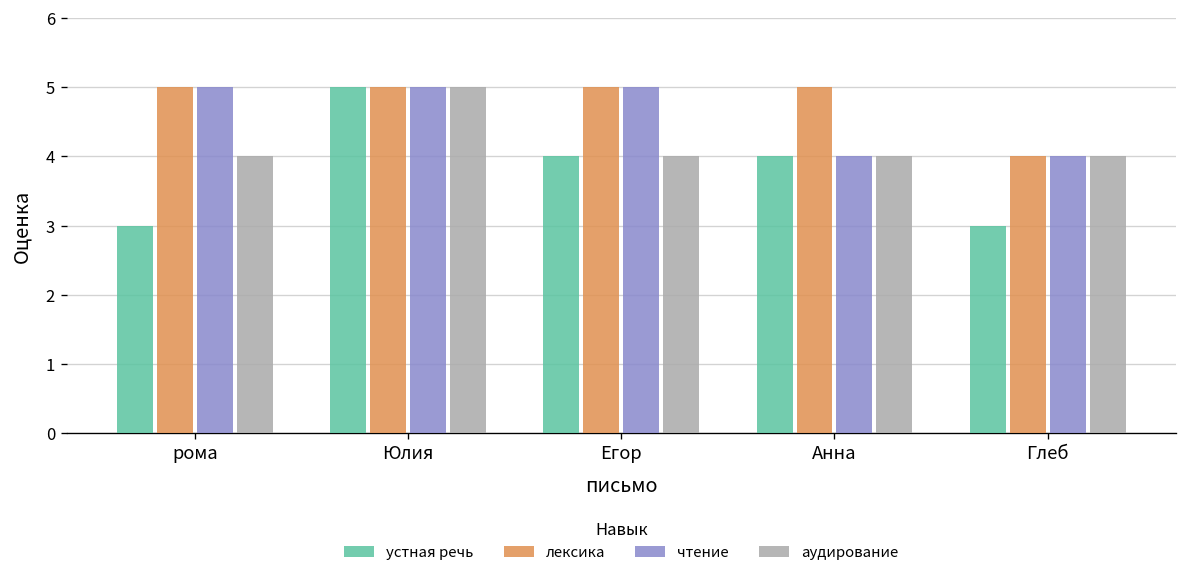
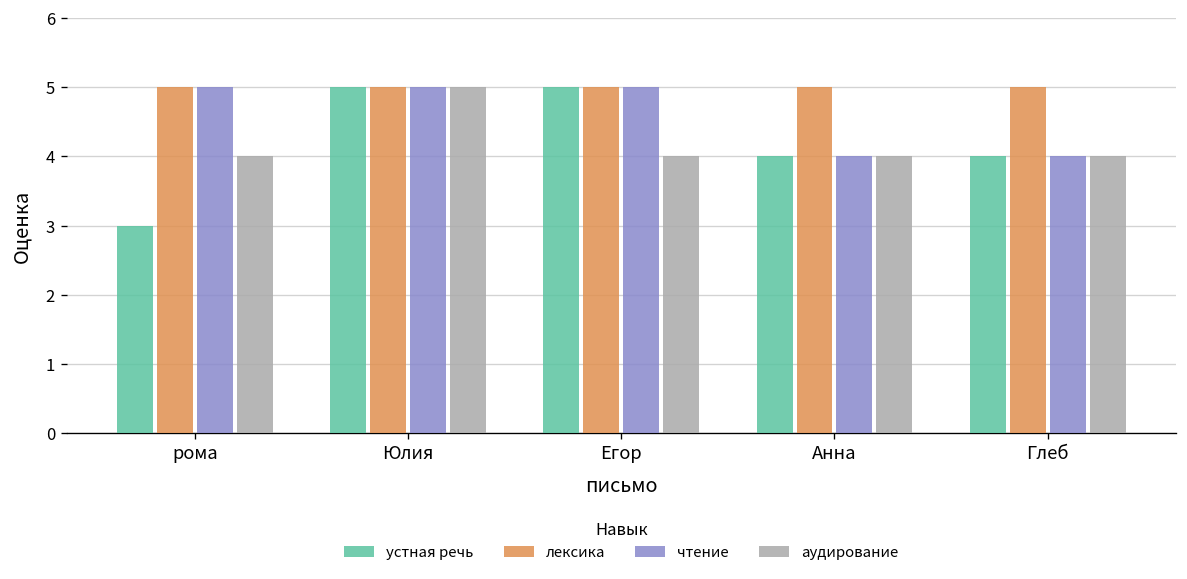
устная речь, Егор: 4 -> 5
устная речь, Глеб: 3 -> 4
лексика, Глеб: 4 -> 5
